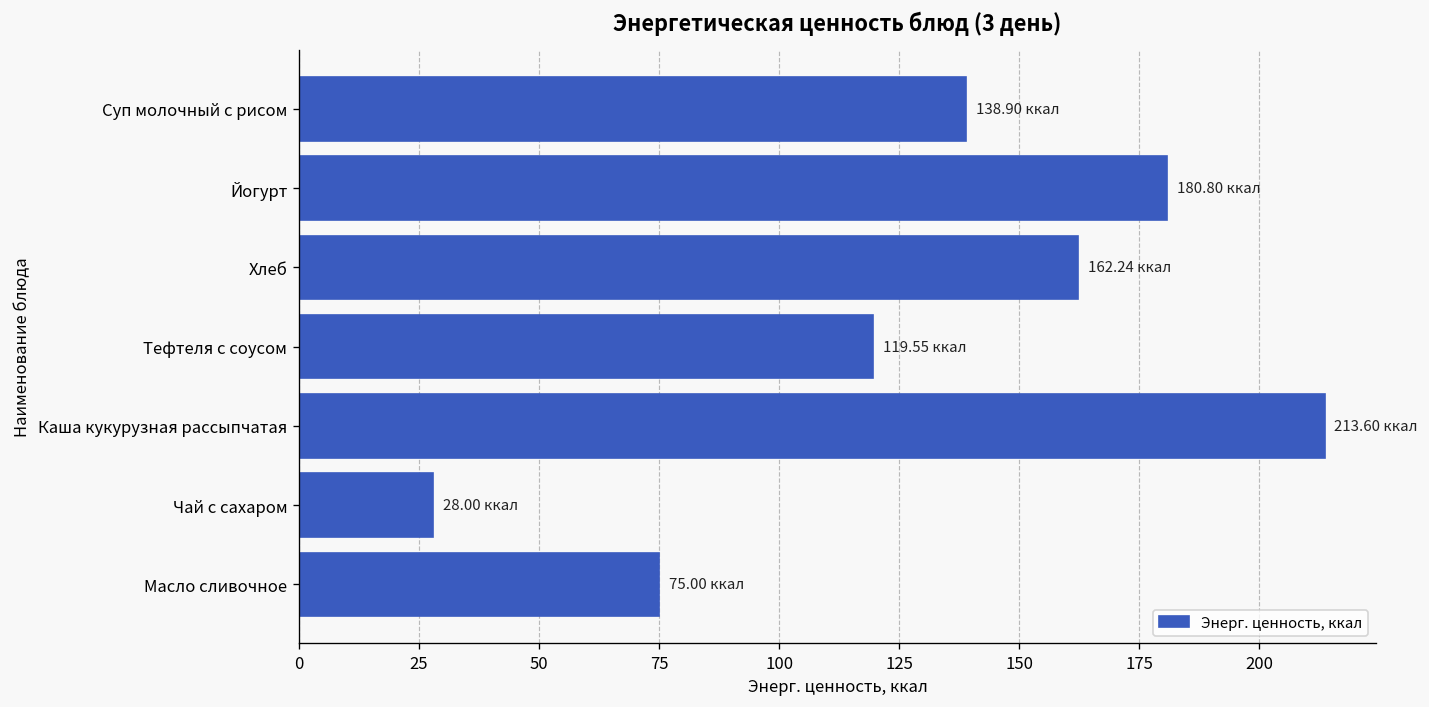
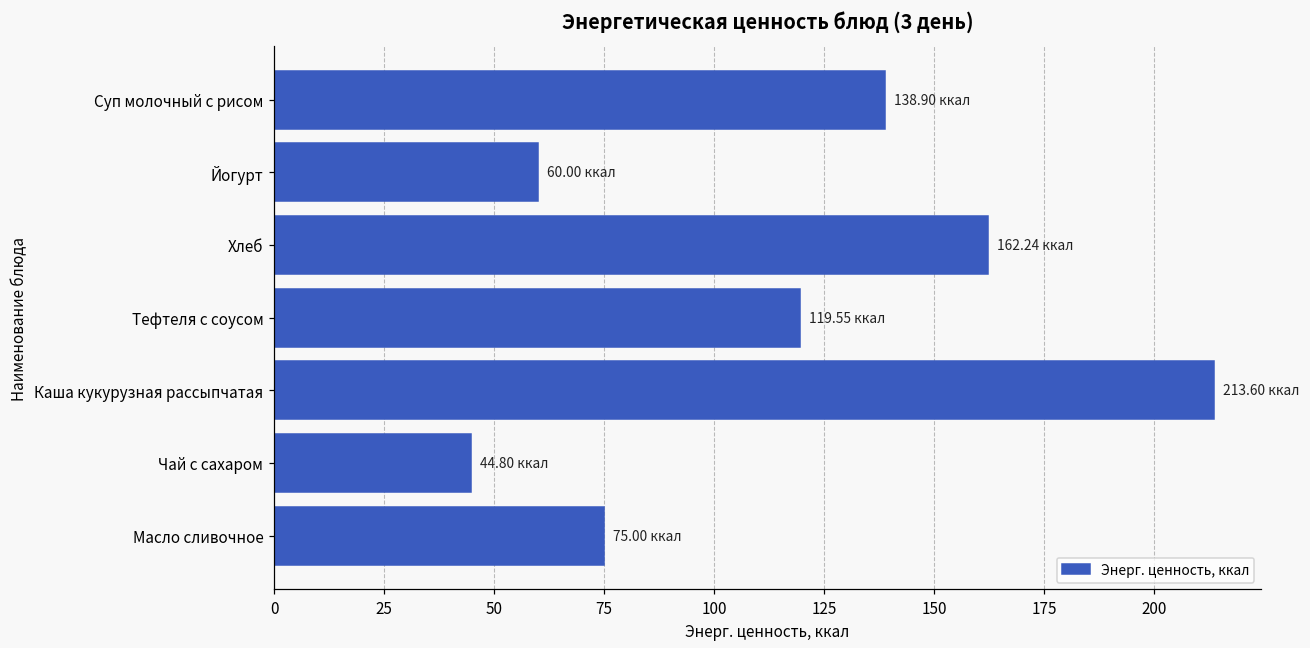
Йогурт: 180.80 -> 60.00
Чай с сахаром: 28.00 -> 44.80
